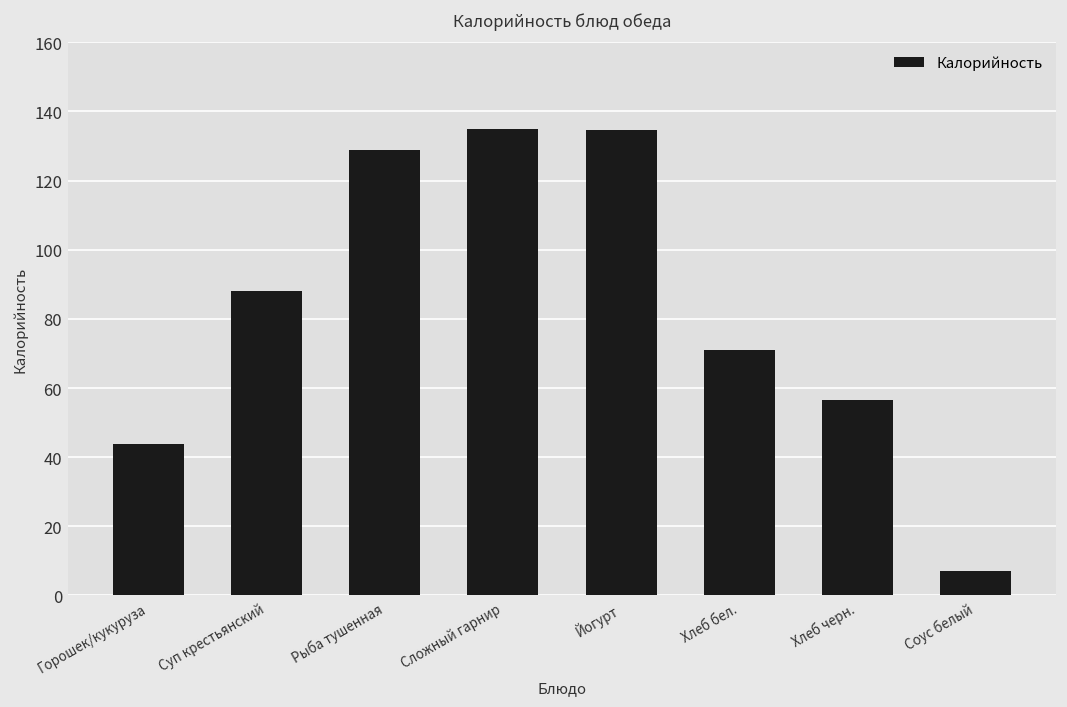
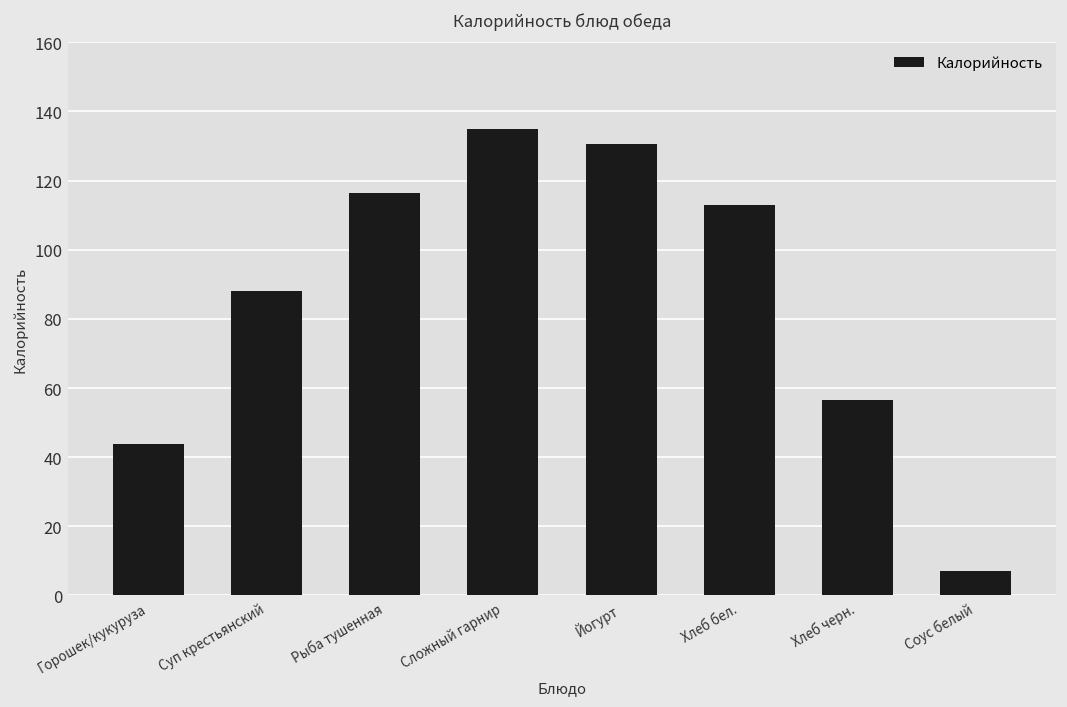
Рыба тушенная: 129 -> 116
Йогурт: 135 -> 131
Хлеб бел.: 71 -> 113
